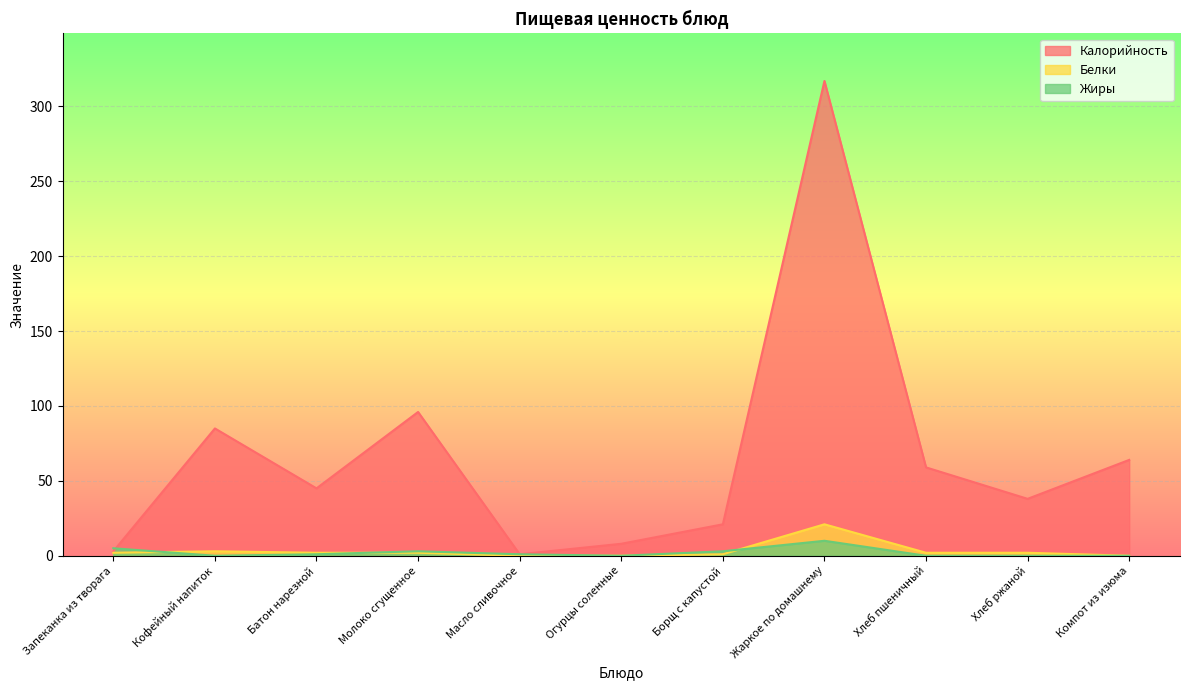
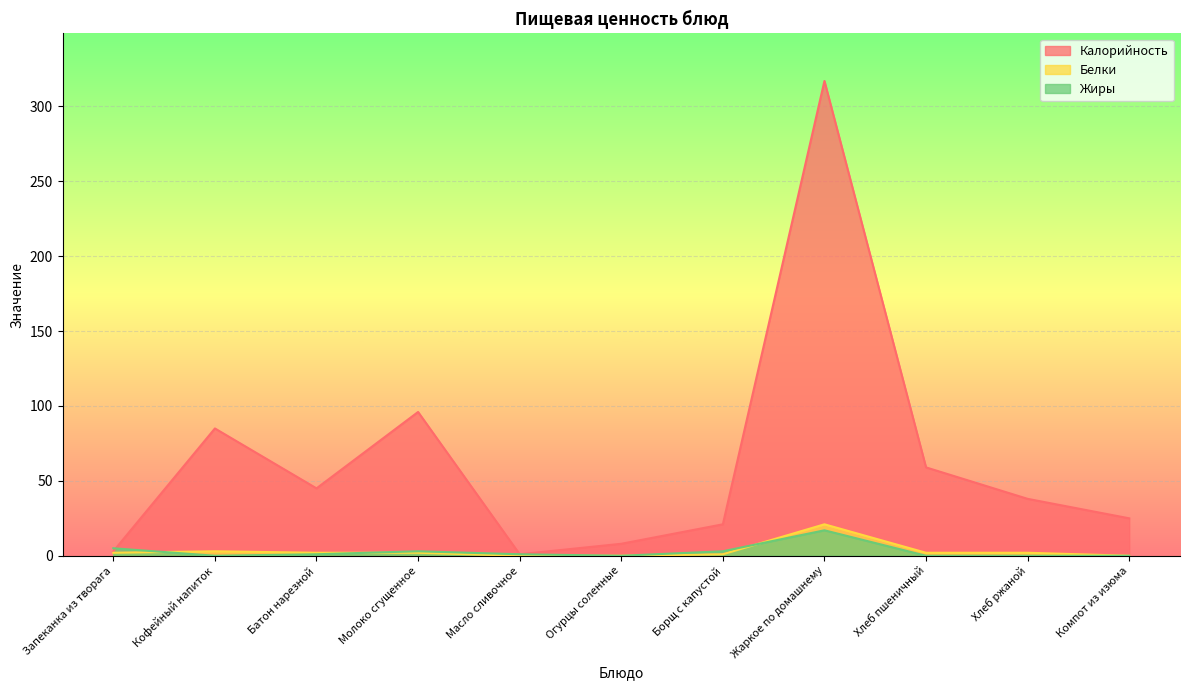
Жиры, Жаркое по домашнему: 10 -> 17
Калорийность, Компот из изюма: 64 -> 25
